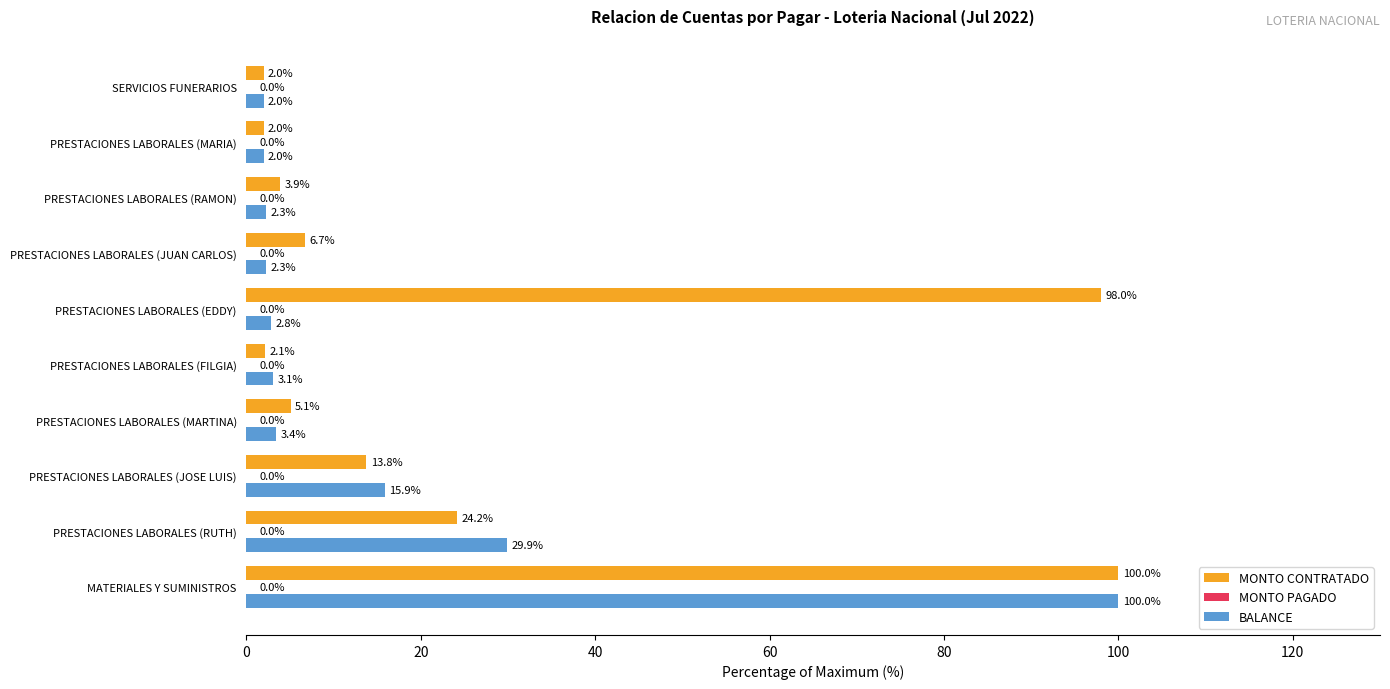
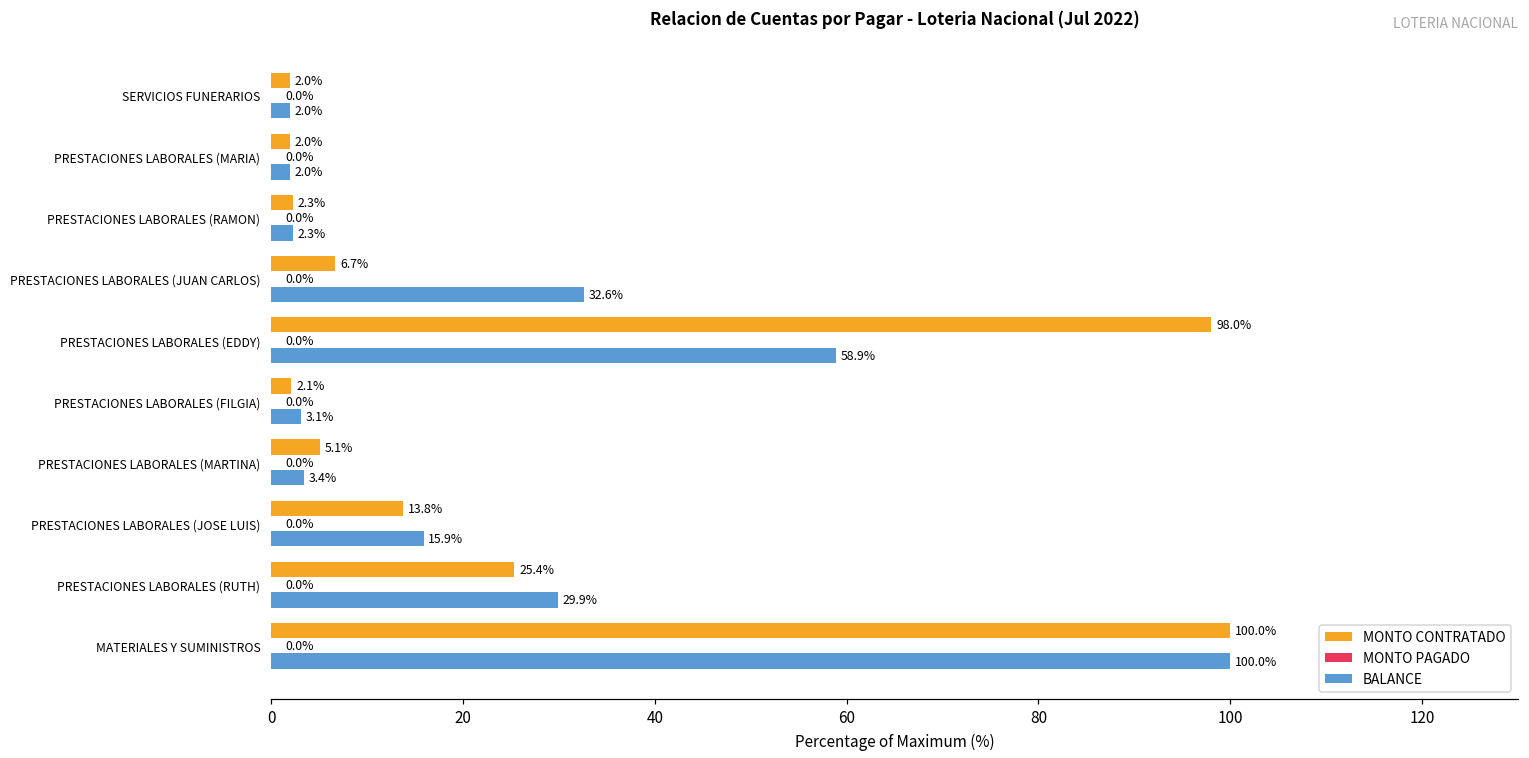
MONTO CONTRATADO, PRESTACIONES LABORALES (RAMON): 3.9% -> 2.3%
BALANCE, PRESTACIONES LABORALES (JUAN CARLOS): 2.3% -> 32.6%
BALANCE, PRESTACIONES LABORALES (EDDY): 2.8% -> 58.9%
MONTO CONTRATADO, PRESTACIONES LABORALES (RUTH): 24.2% -> 25.4%
